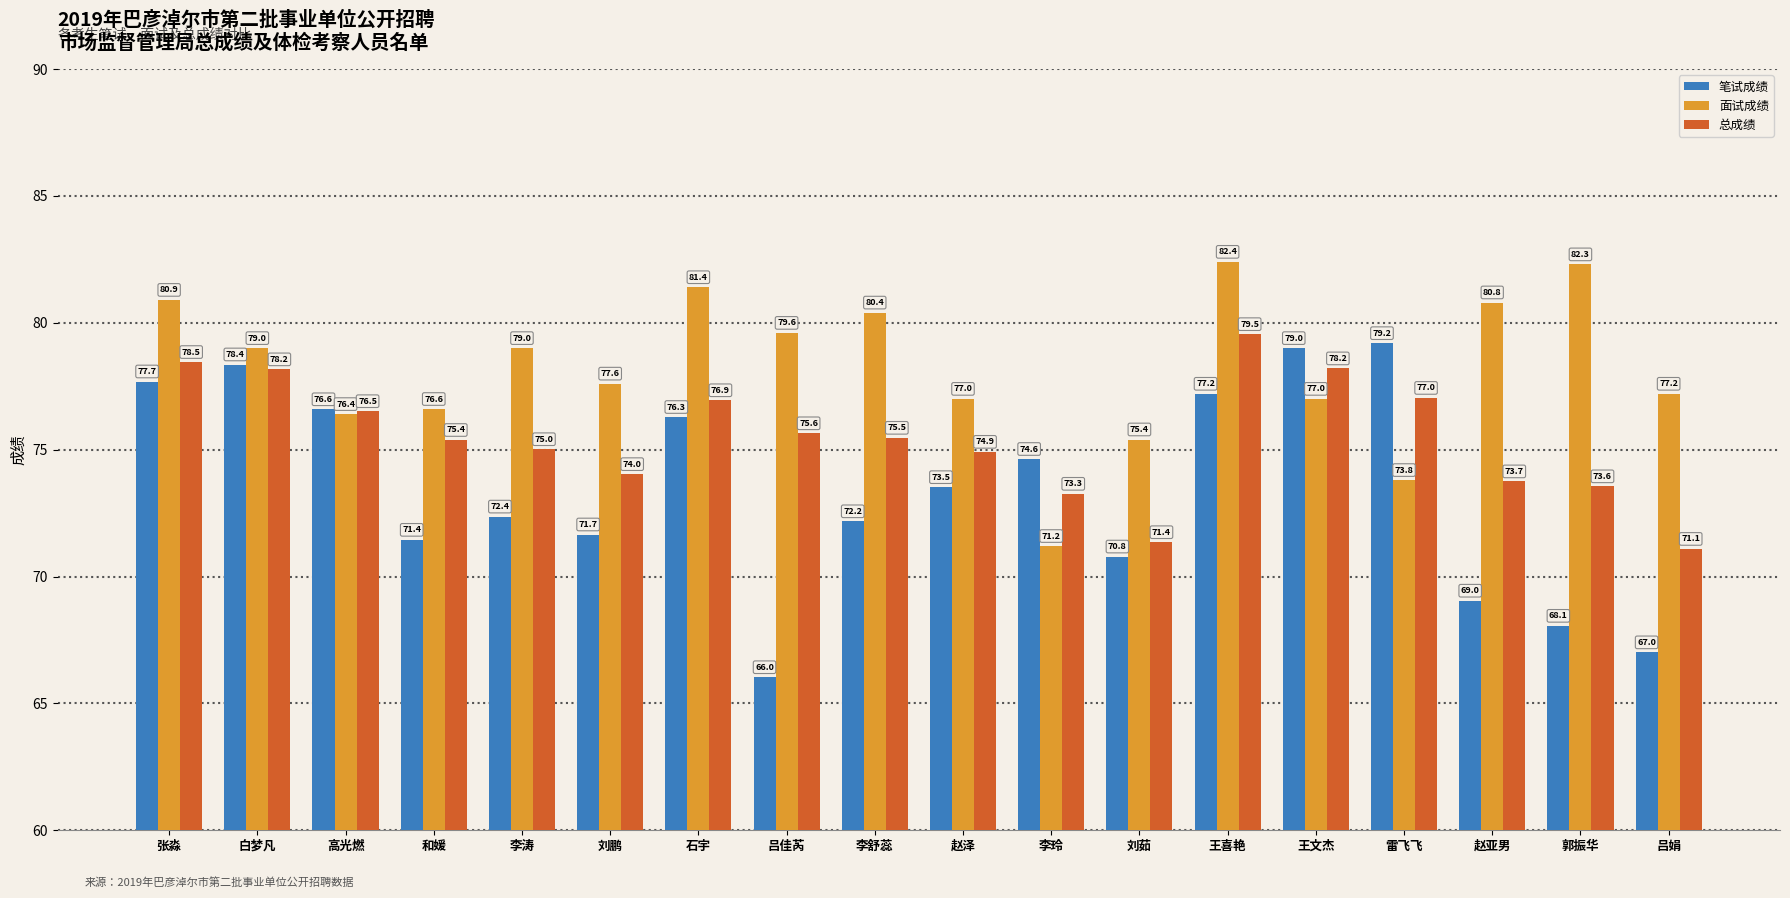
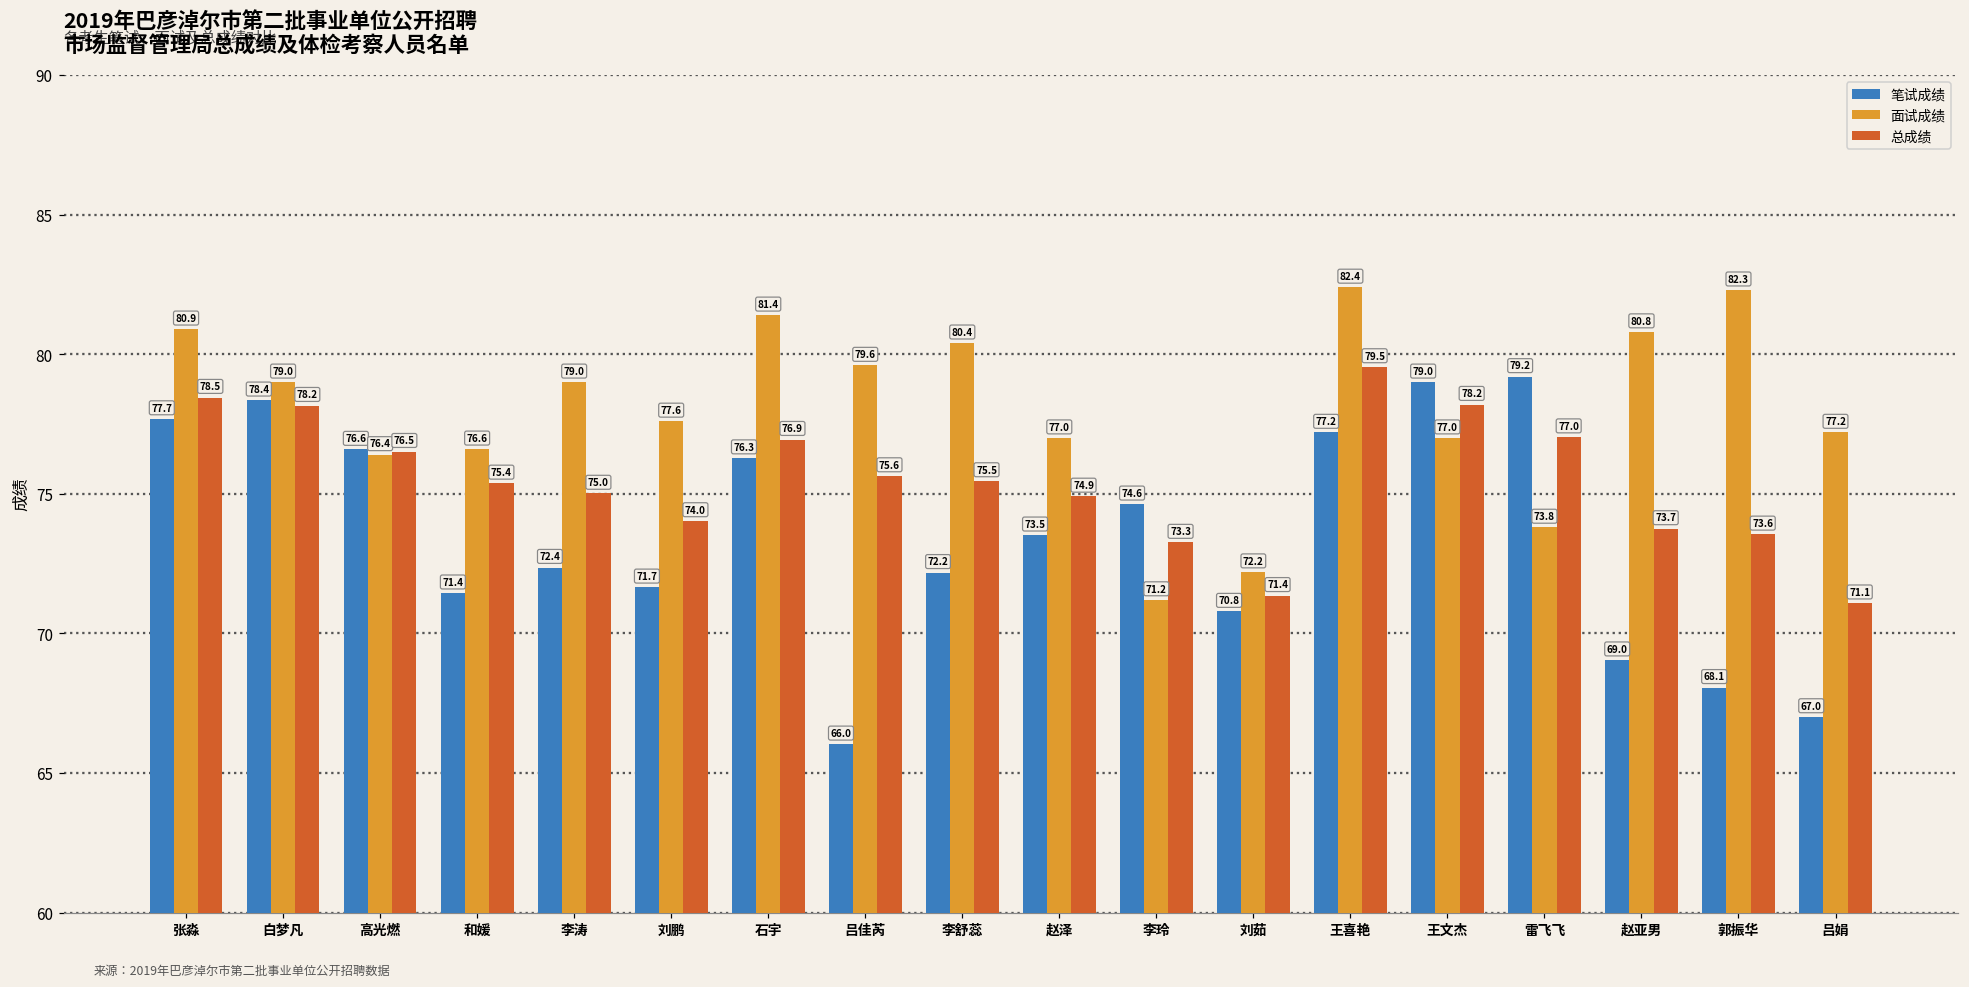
面试成绩, 刘茹: 75.4 -> 72.2
